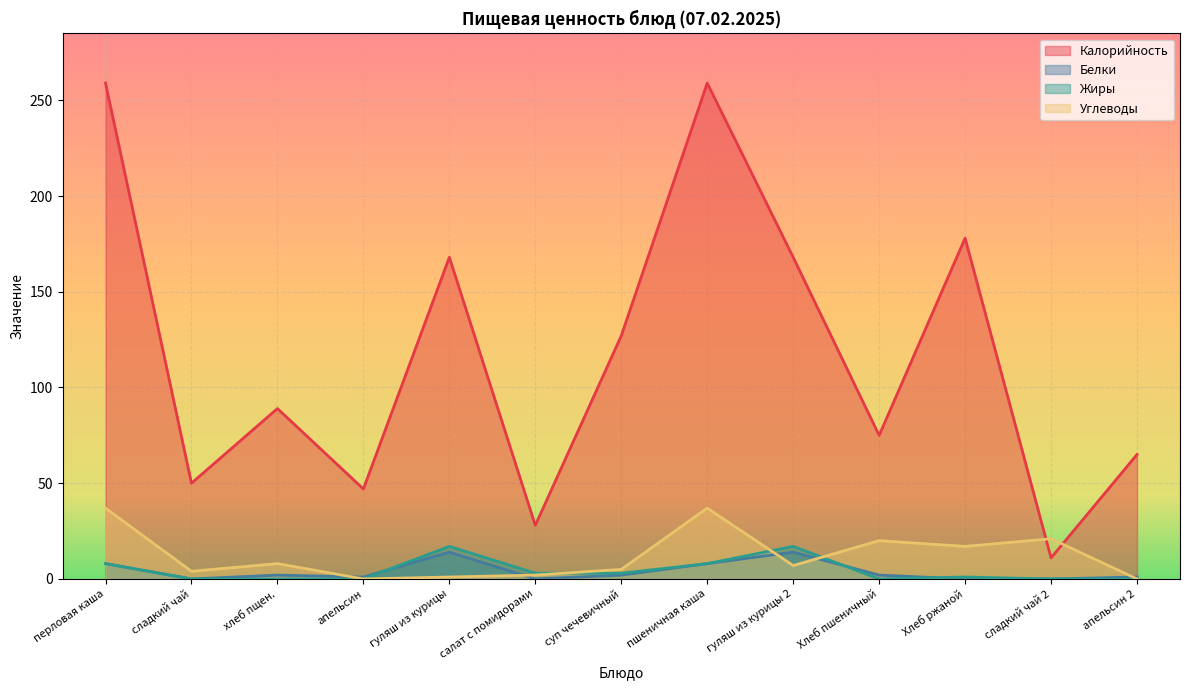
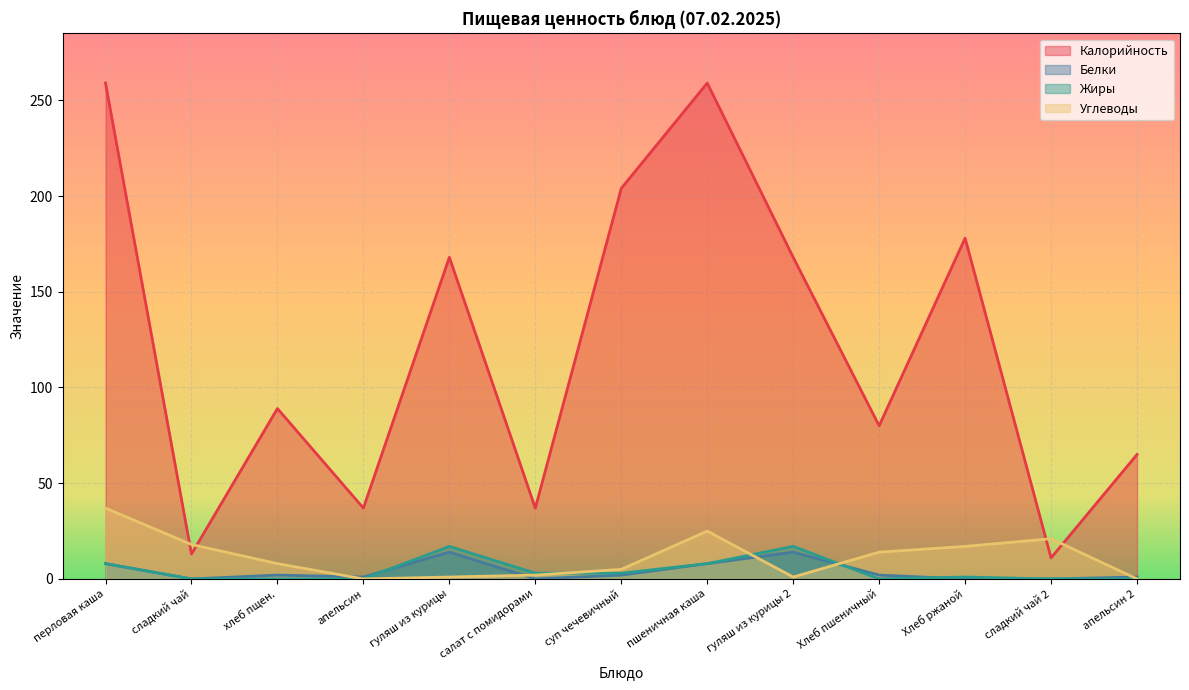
Калорийность, сладкий чай: 50 -> 13
Углеводы, сладкий чай: 4 -> 18
Калорийность, апельсин: 47 -> 37
Калорийность, салат с помидорами: 28 -> 37
Калорийность, суп чечевичный: 127 -> 204
Углеводы, пшеничная каша: 37 -> 25
Углеводы, гуляш из курицы 2: 7 -> 1
Калорийность, Хлеб пшеничный: 75 -> 80
Углеводы, Хлеб пшеничный: 20 -> 14
